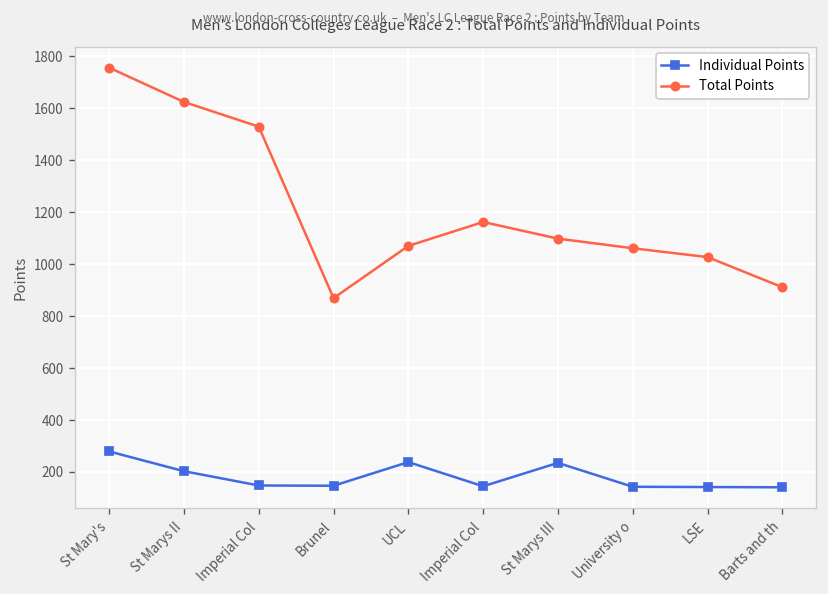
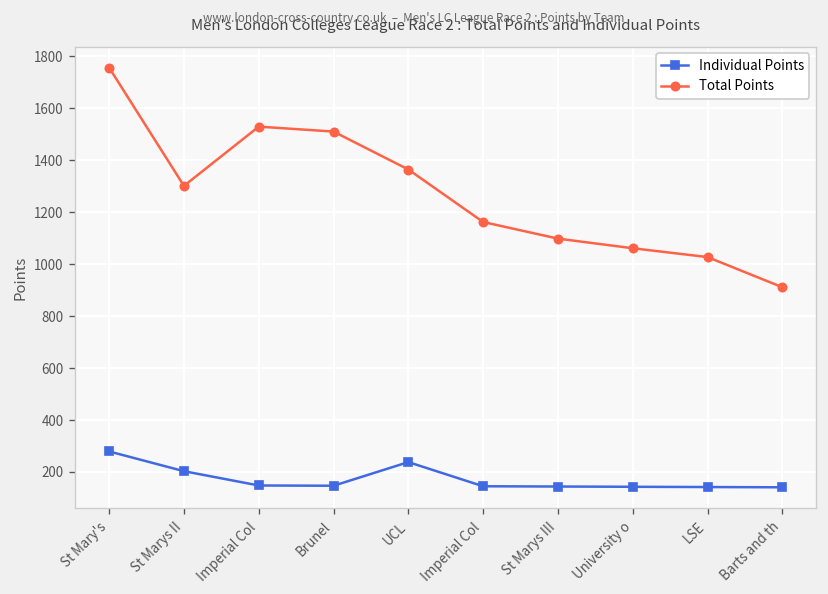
Total Points, St Marys II: 1620 -> 1300
Total Points, Brunel: 870 -> 1510
Total Points, UCL: 1070 -> 1360
Individual Points, St Marys III: 240 -> 140
